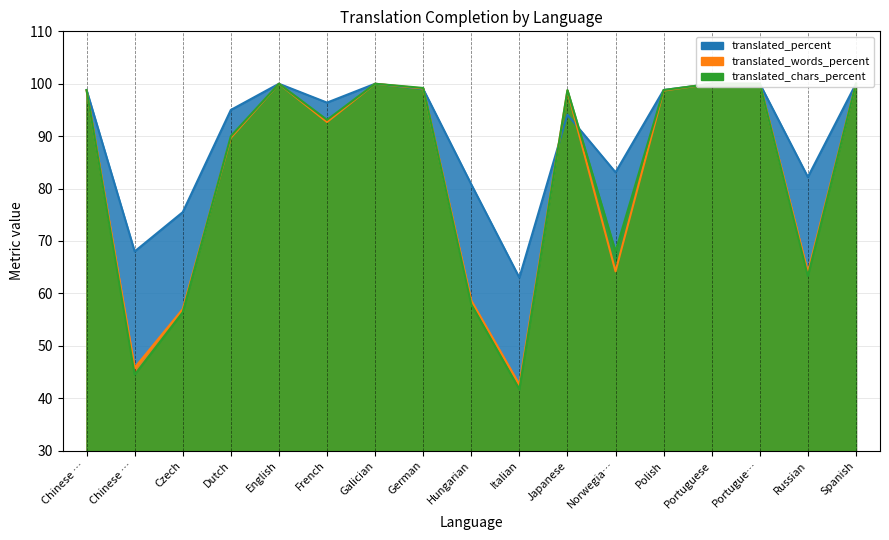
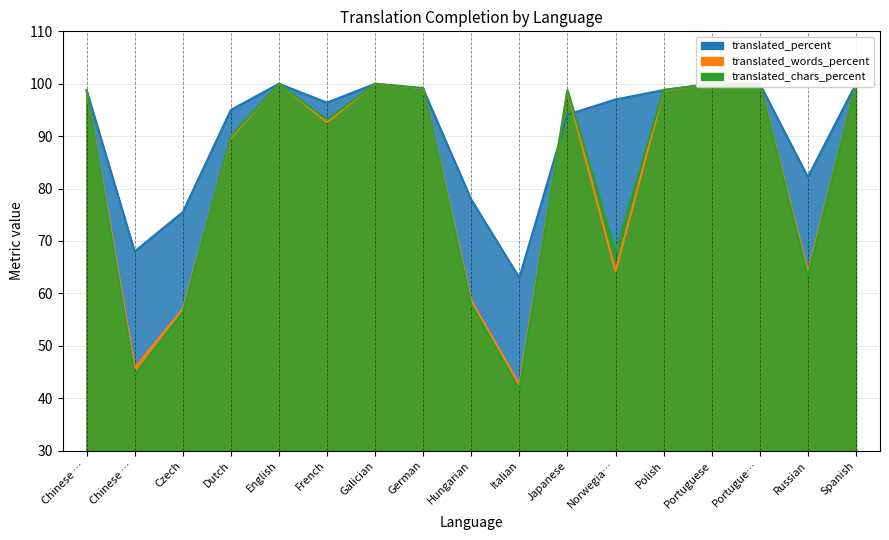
translated_percent, Hungarian: 81 -> 78
translated_percent, Norwegia…: 83 -> 97
